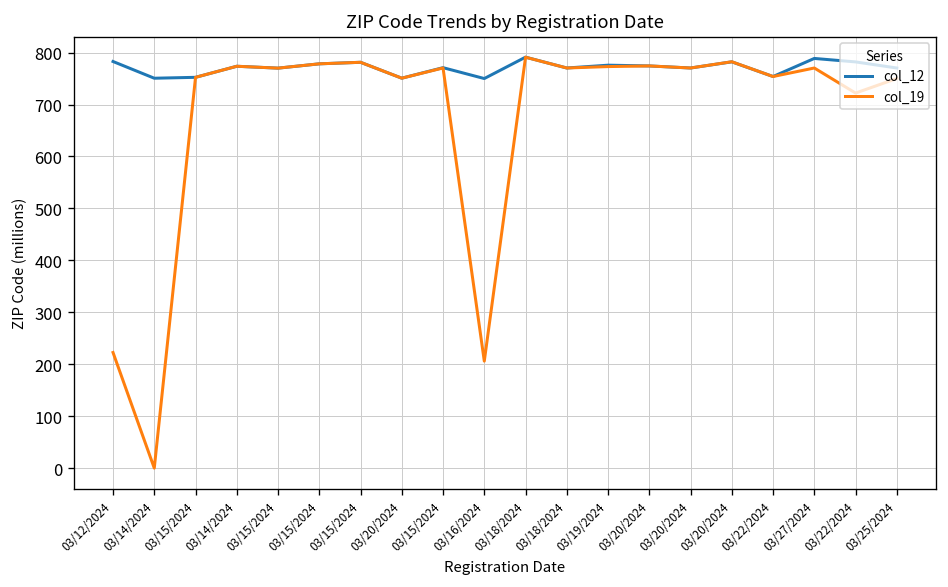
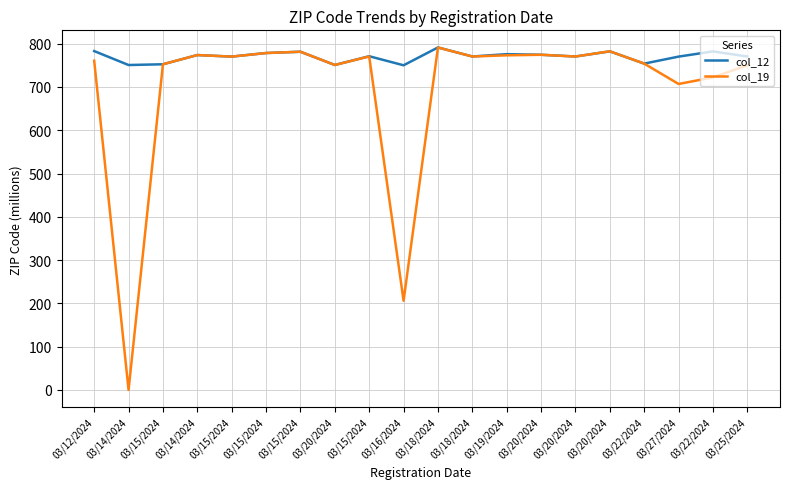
col_19, 03/12/2024: 220 -> 760
col_12, 03/27/2024: 790 -> 770
col_19, 03/27/2024: 770 -> 710
